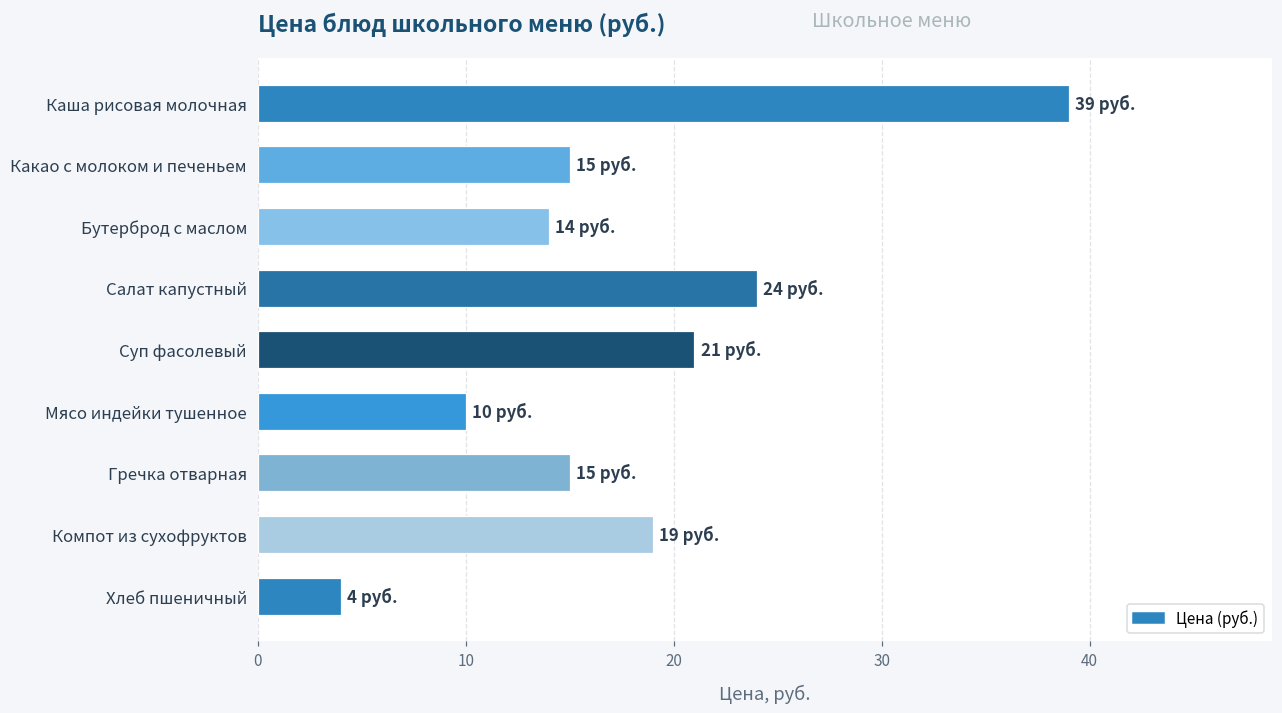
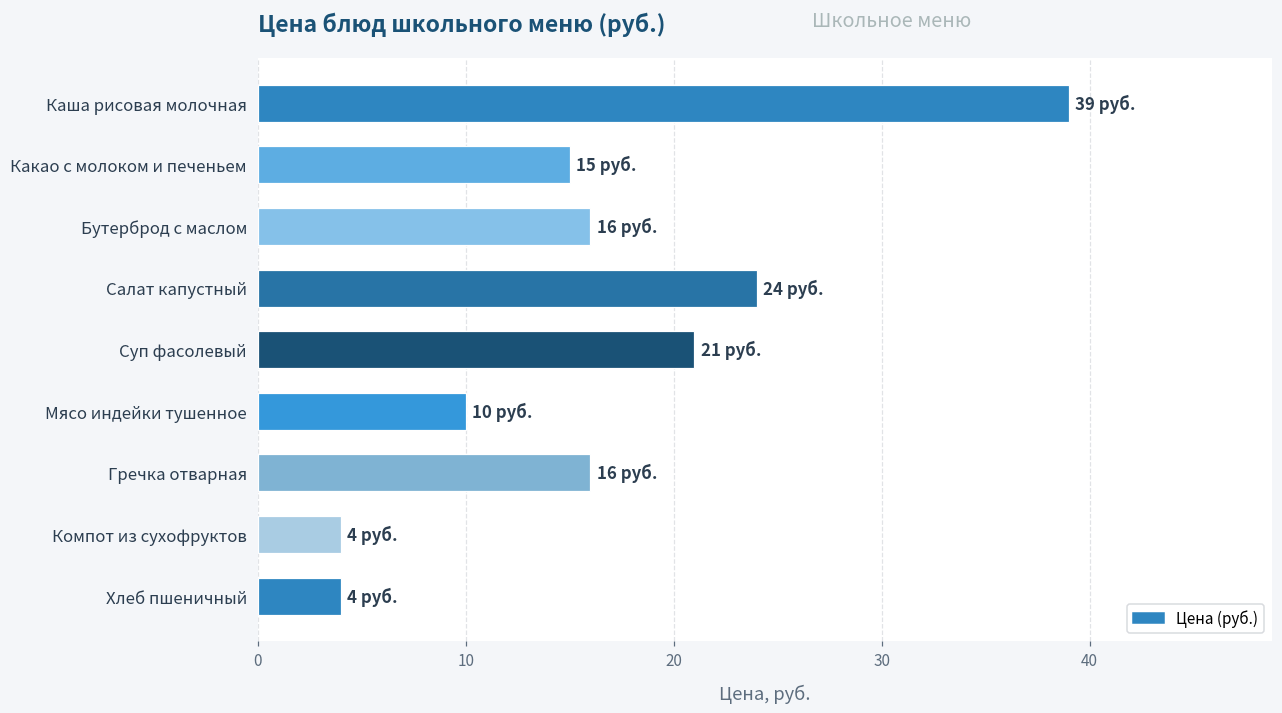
Бутерброд с маслом: 14 -> 16
Гречка отварная: 15 -> 16
Компот из сухофруктов: 19 -> 4
